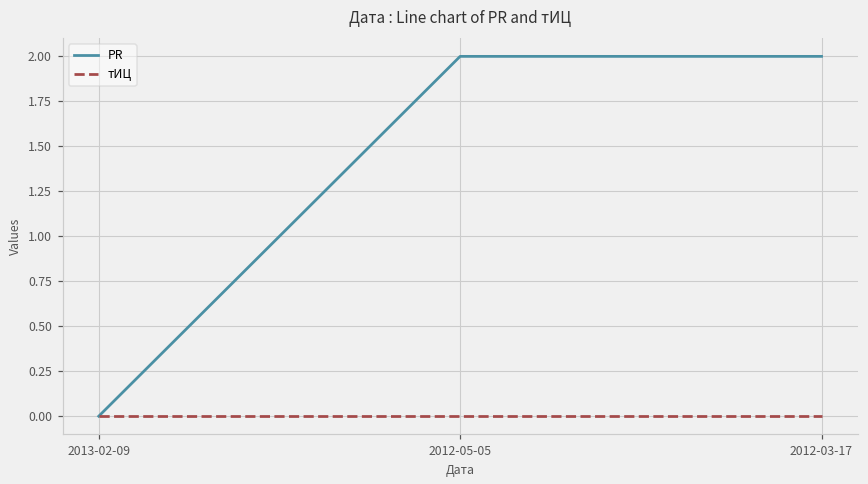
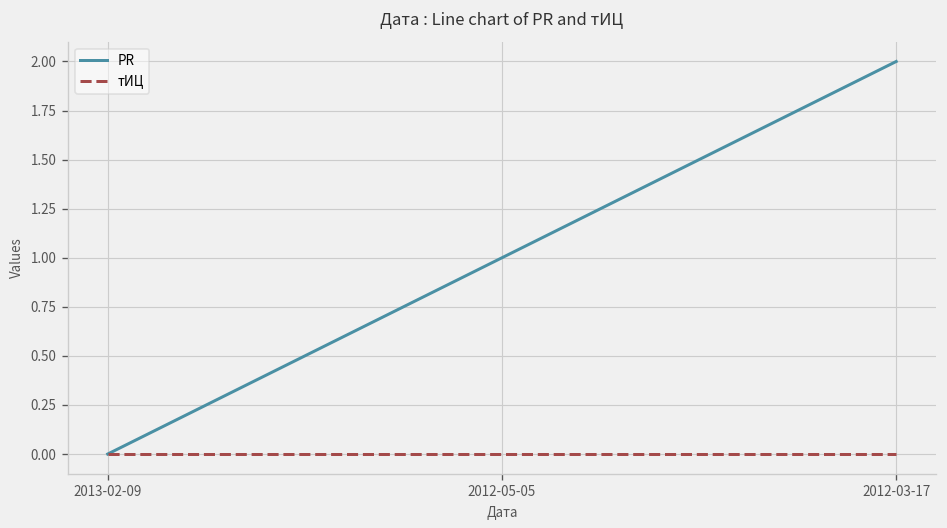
PR, 2012-05-05: 2 -> 1
